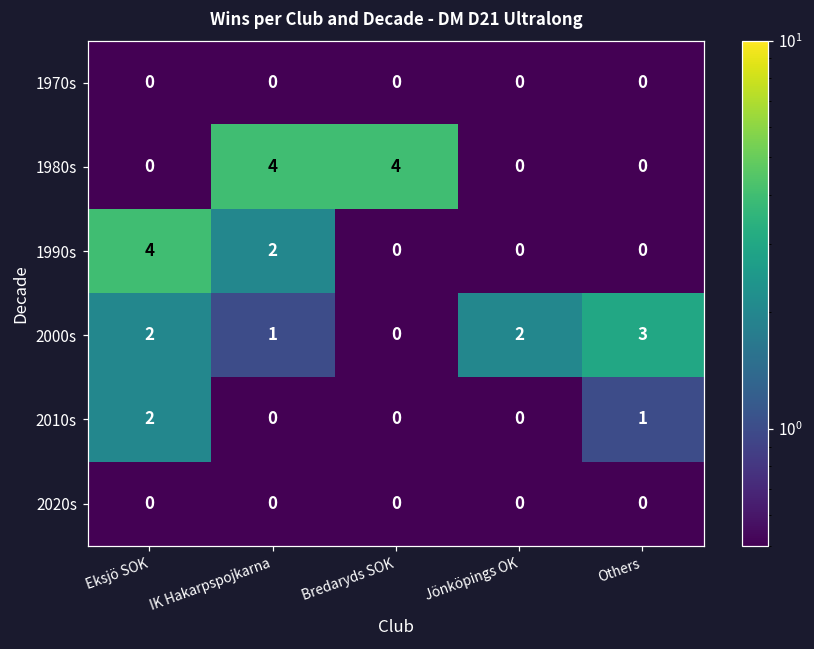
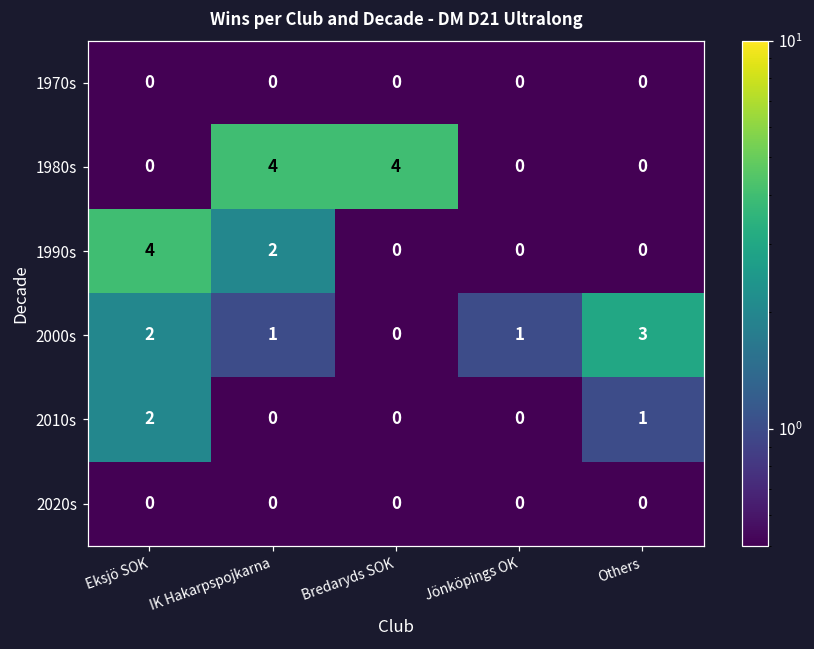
2000s, Jönköpings OK: 2 -> 1
